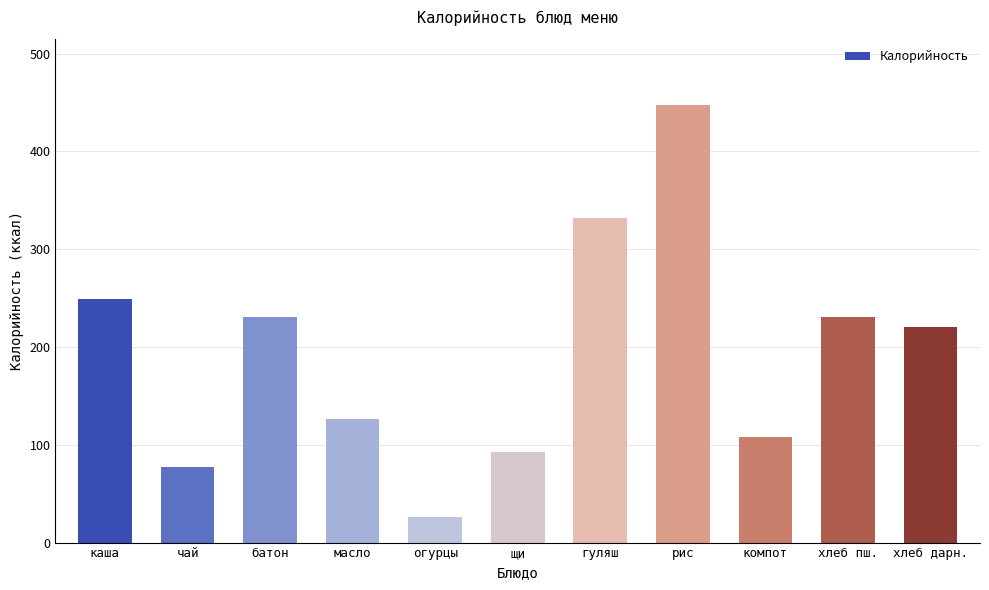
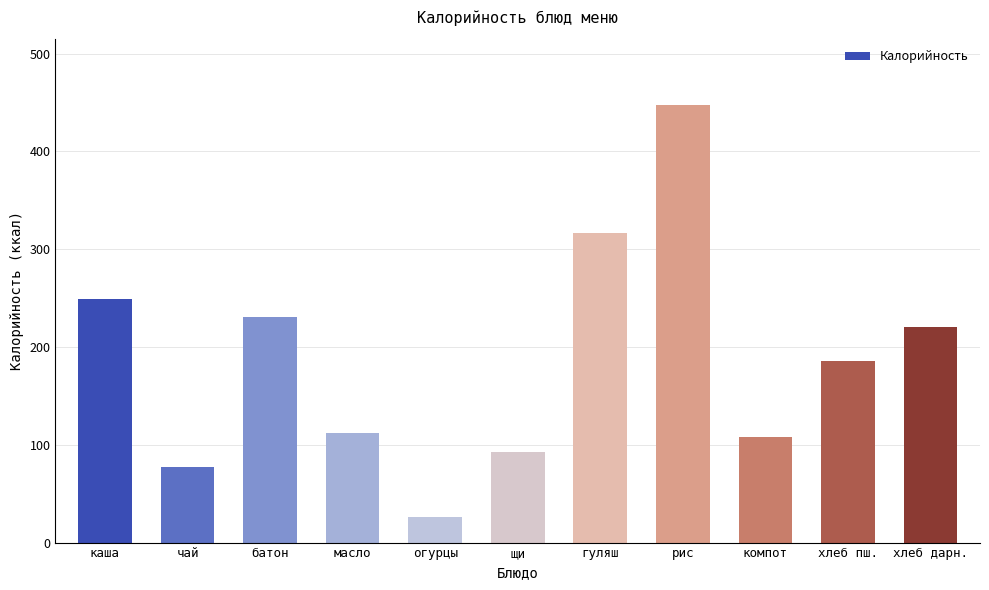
масло: 130 -> 110
гуляш: 330 -> 320
хлеб пш.: 230 -> 190
